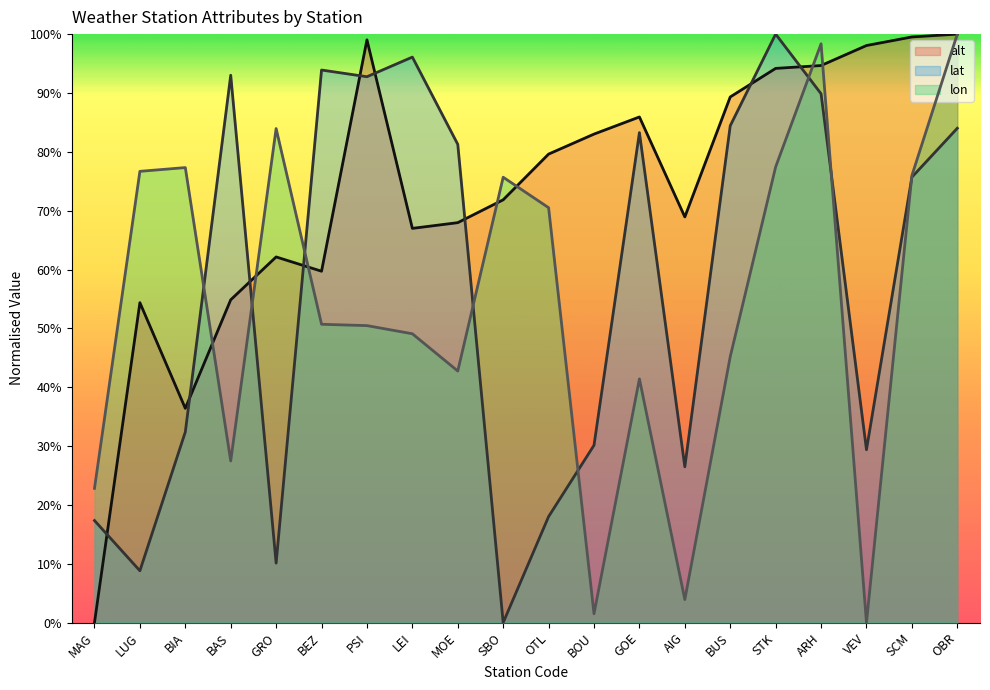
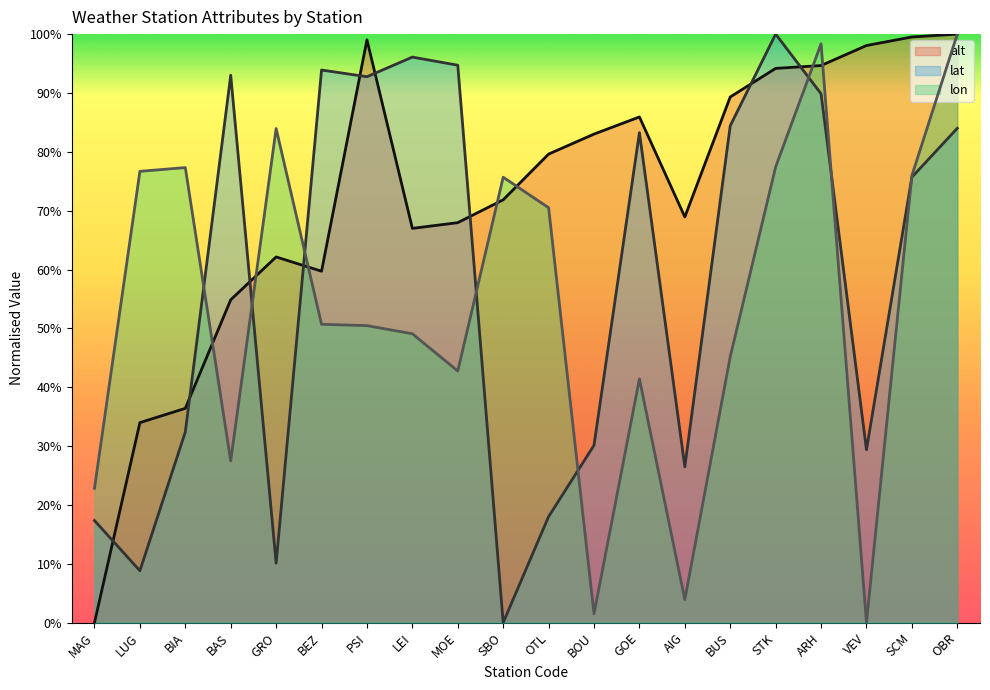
alt, LUG: 54% -> 34%
lat, MOE: 81% -> 95%
